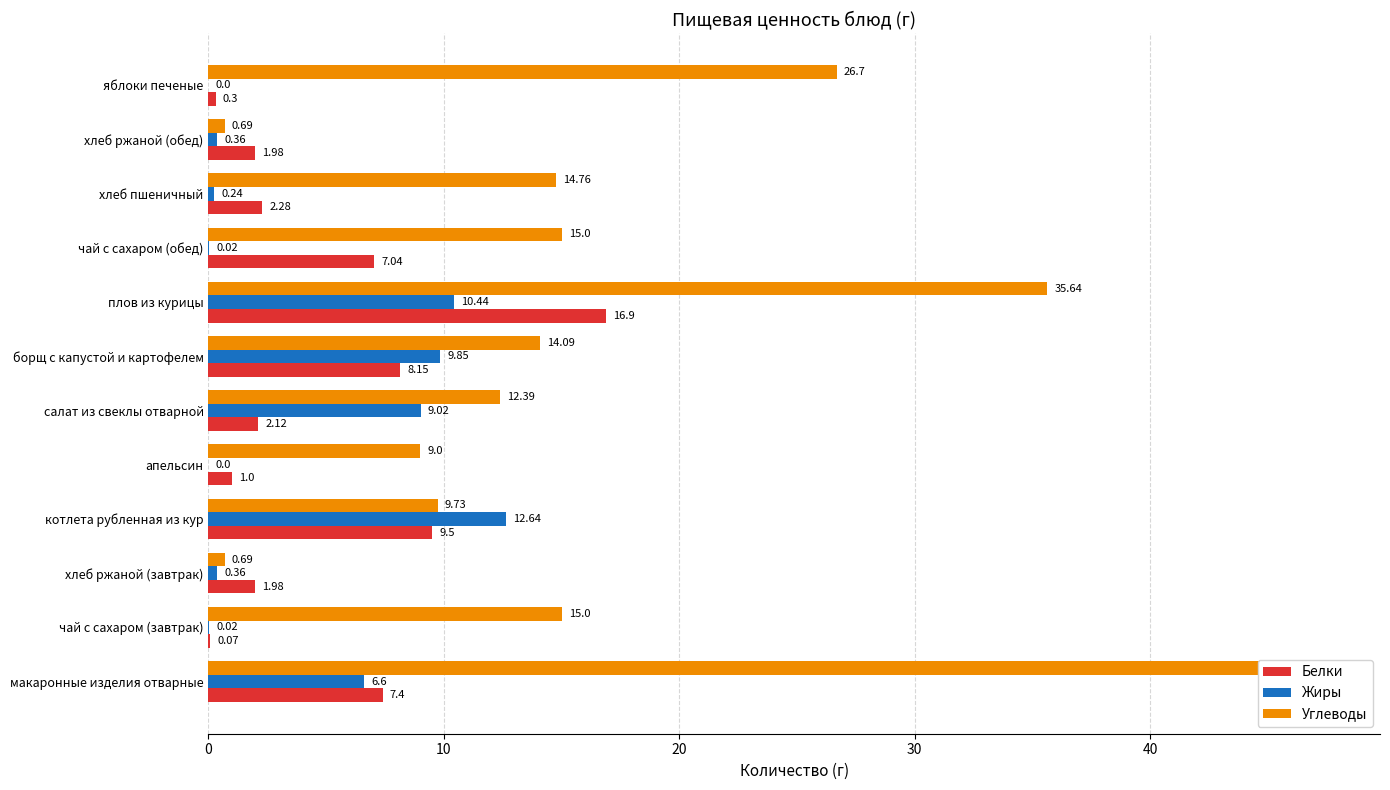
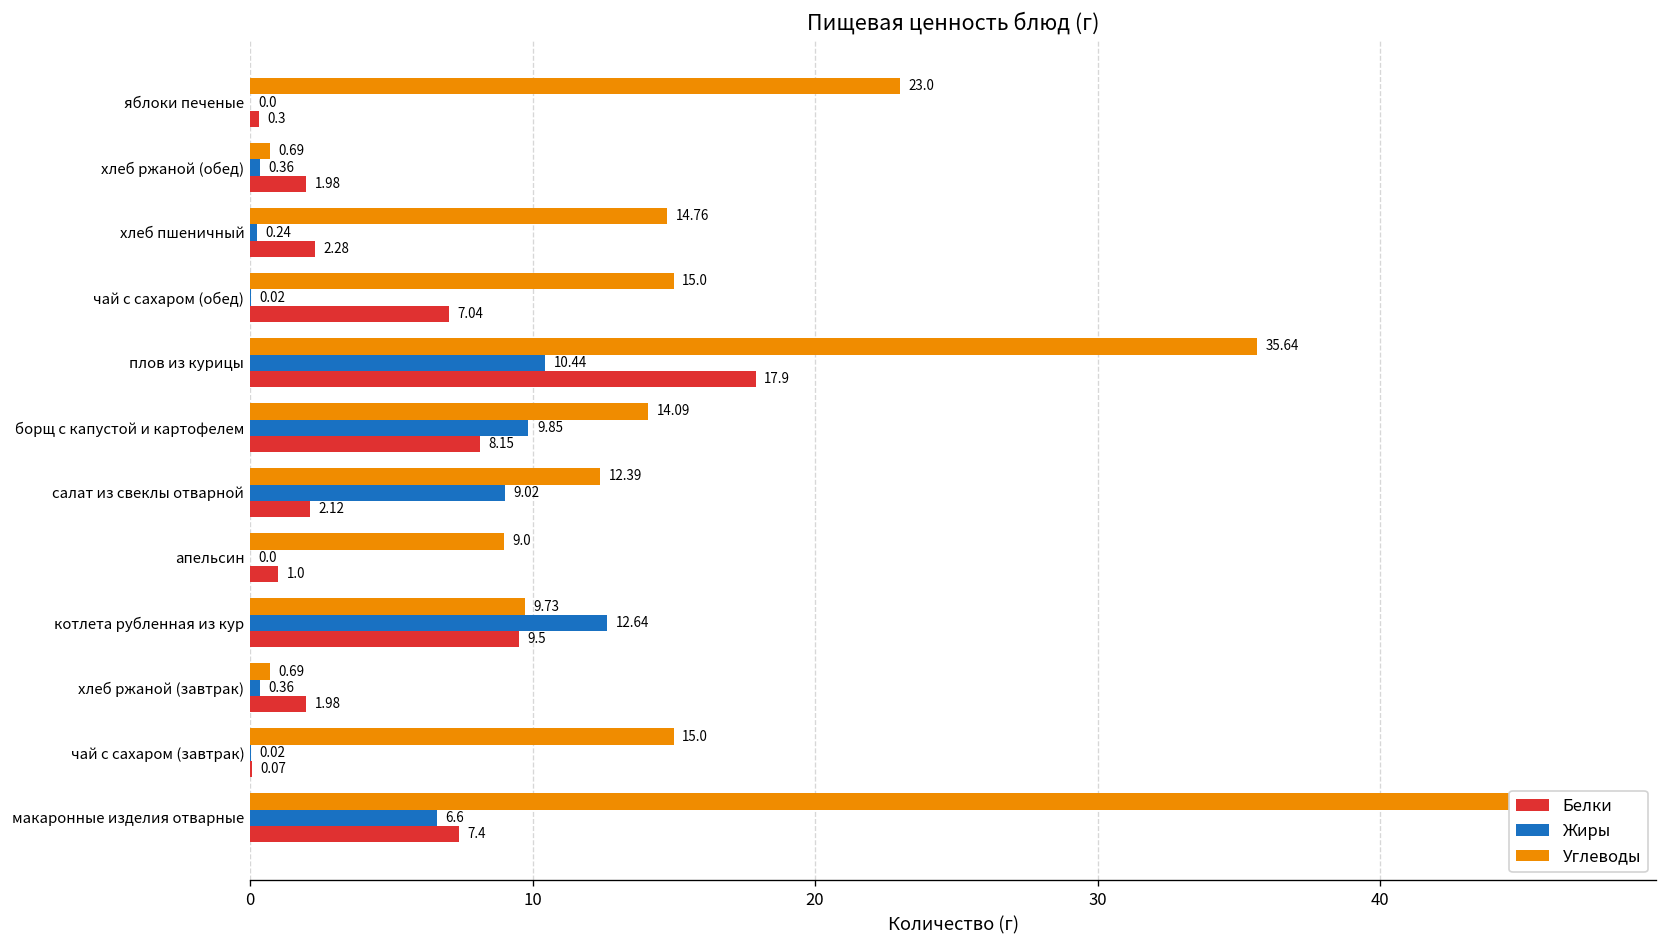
Углеводы, яблоки печеные: 26.7 -> 23.0
Белки, плов из курицы: 16.9 -> 17.9
